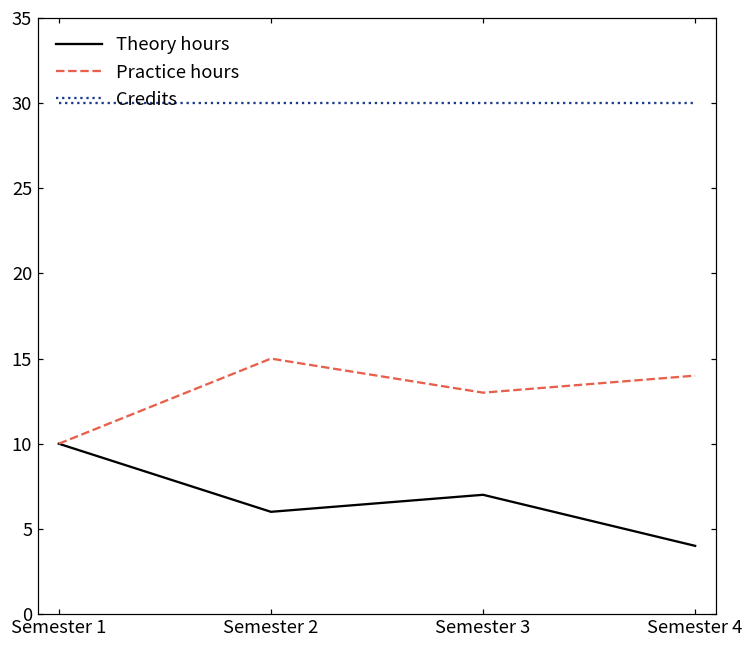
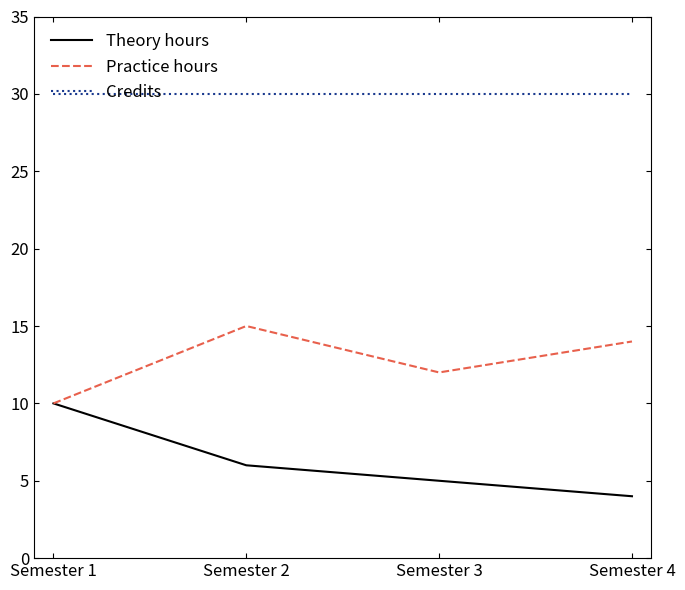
Theory hours, Semester 3: 7 -> 5
Practice hours, Semester 3: 13 -> 12
